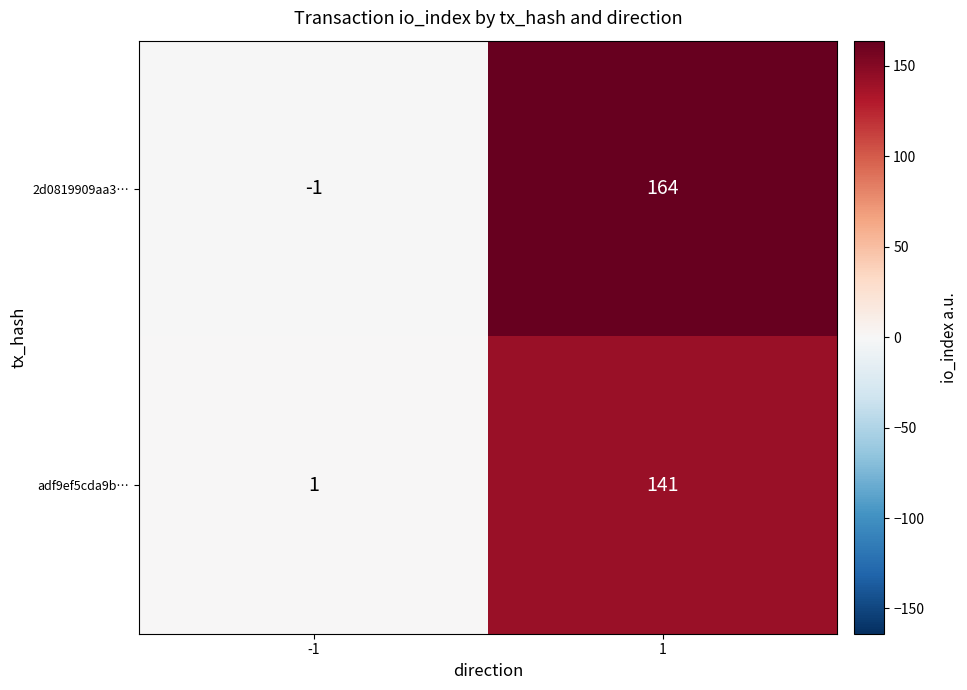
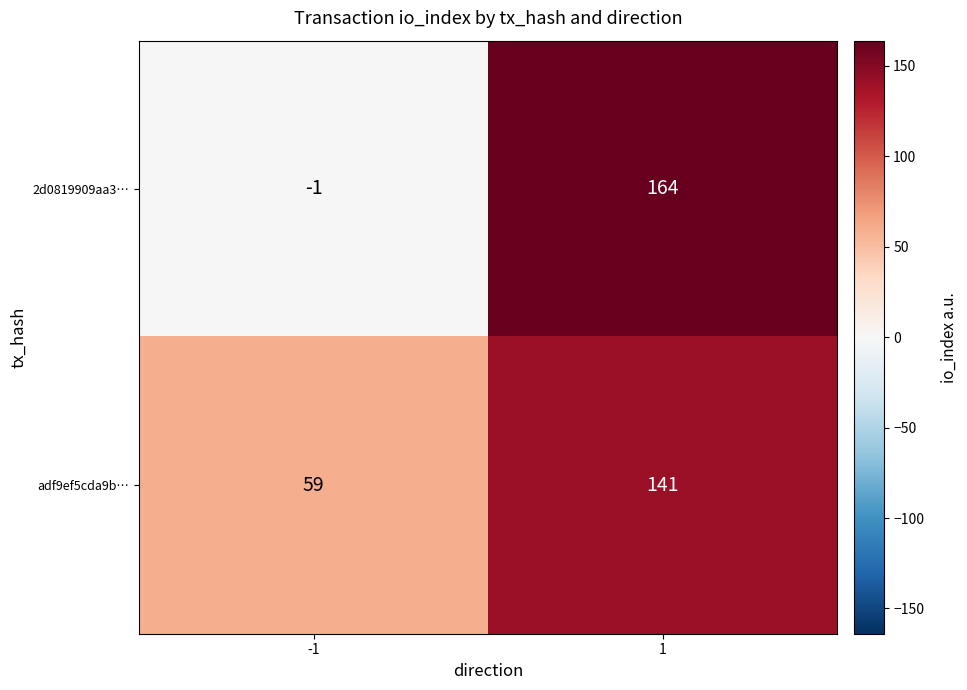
adf9ef5cda9b…, -1: 1 -> 59
